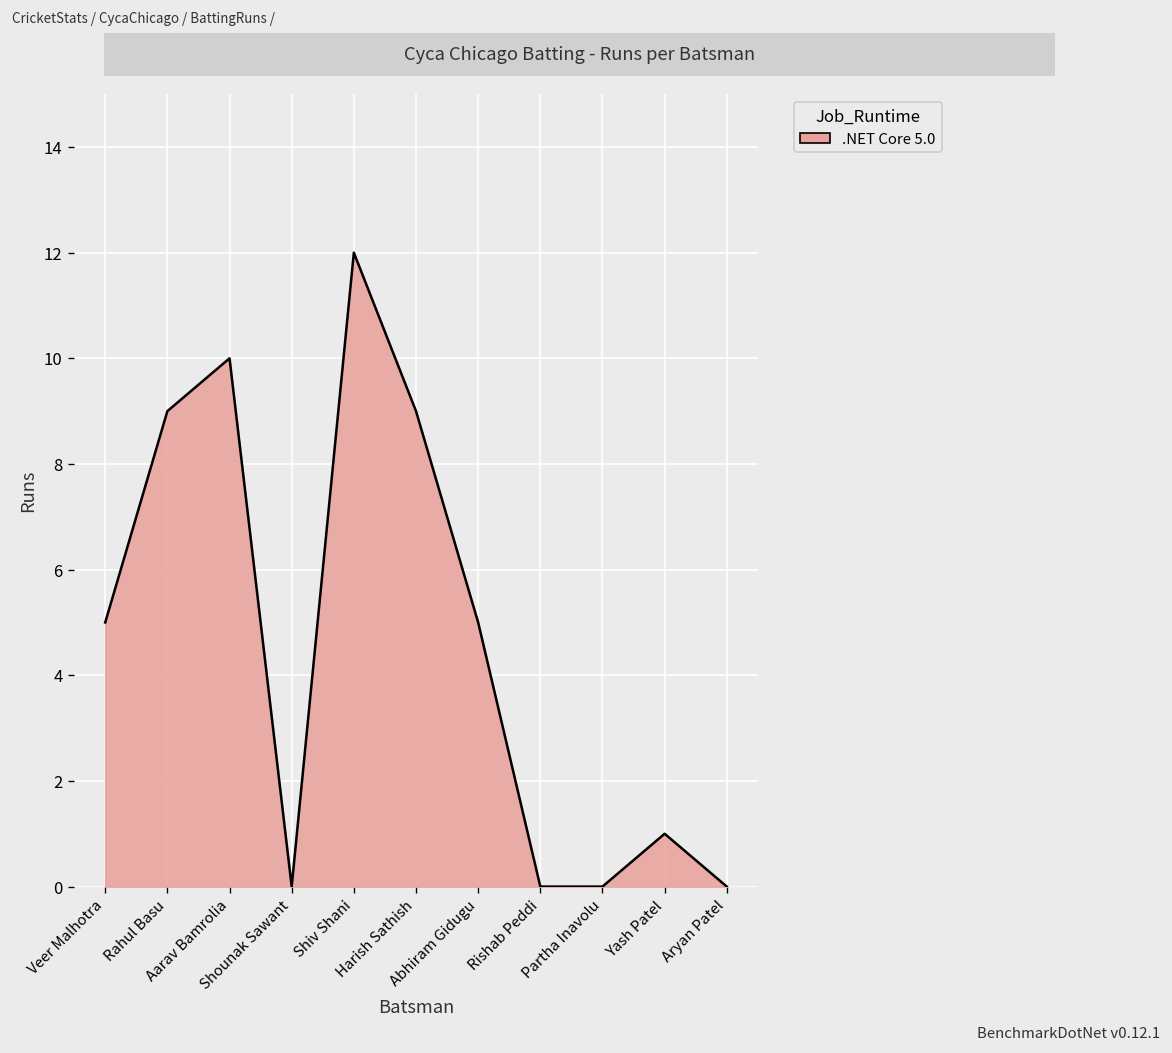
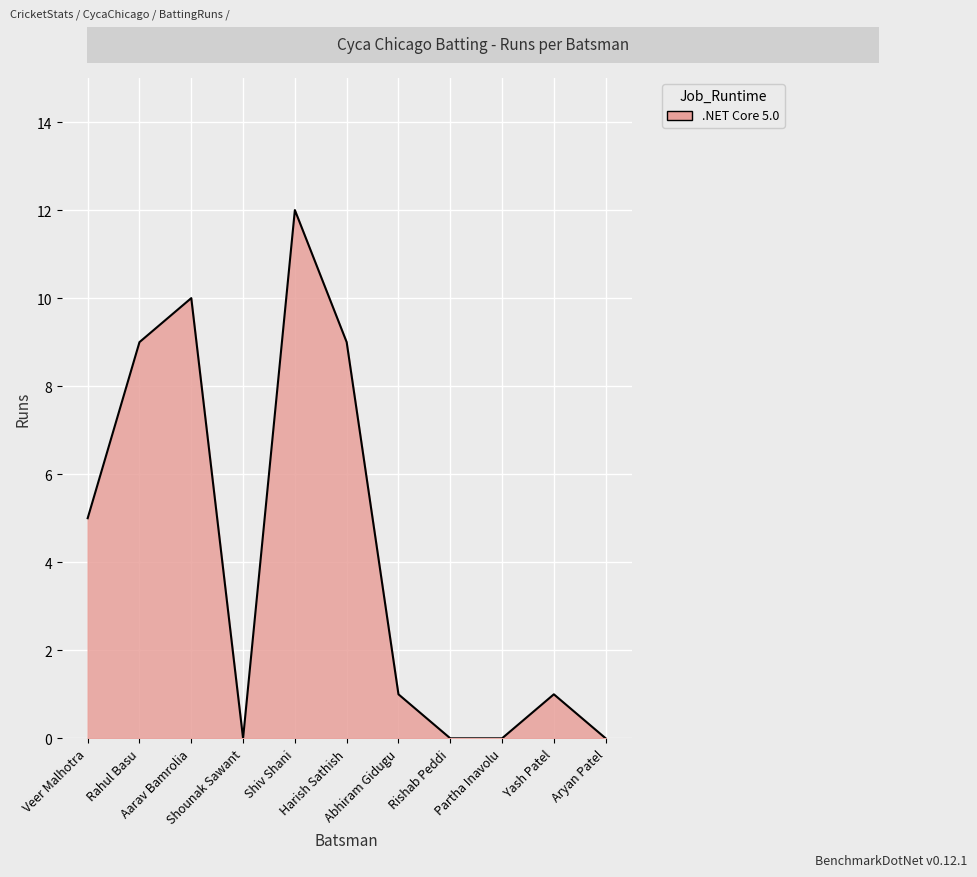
Abhiram Gidugu: 5 -> 1
